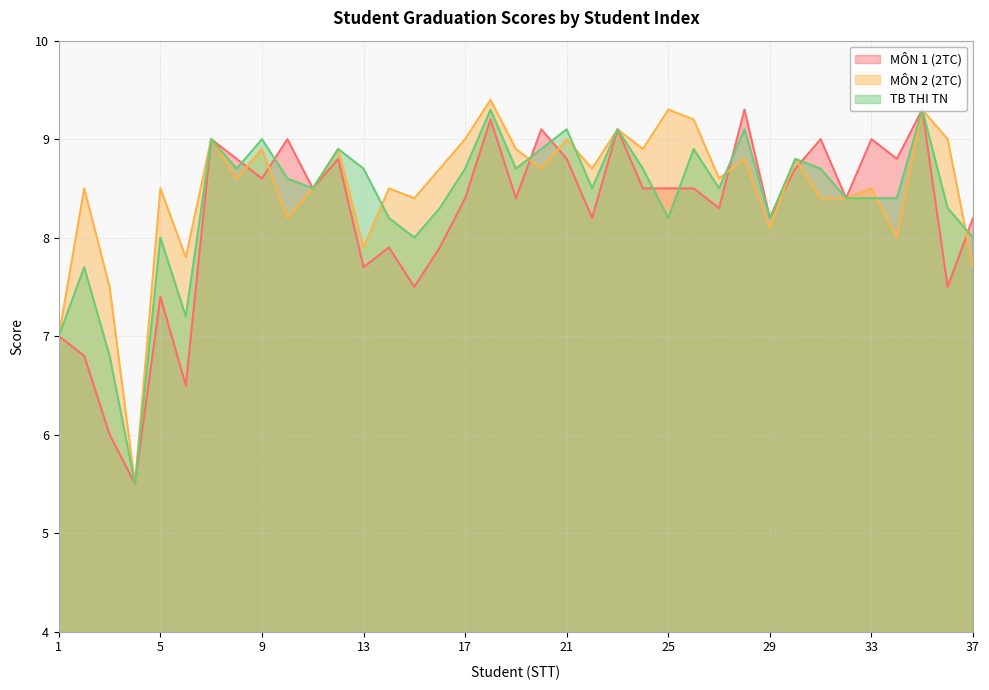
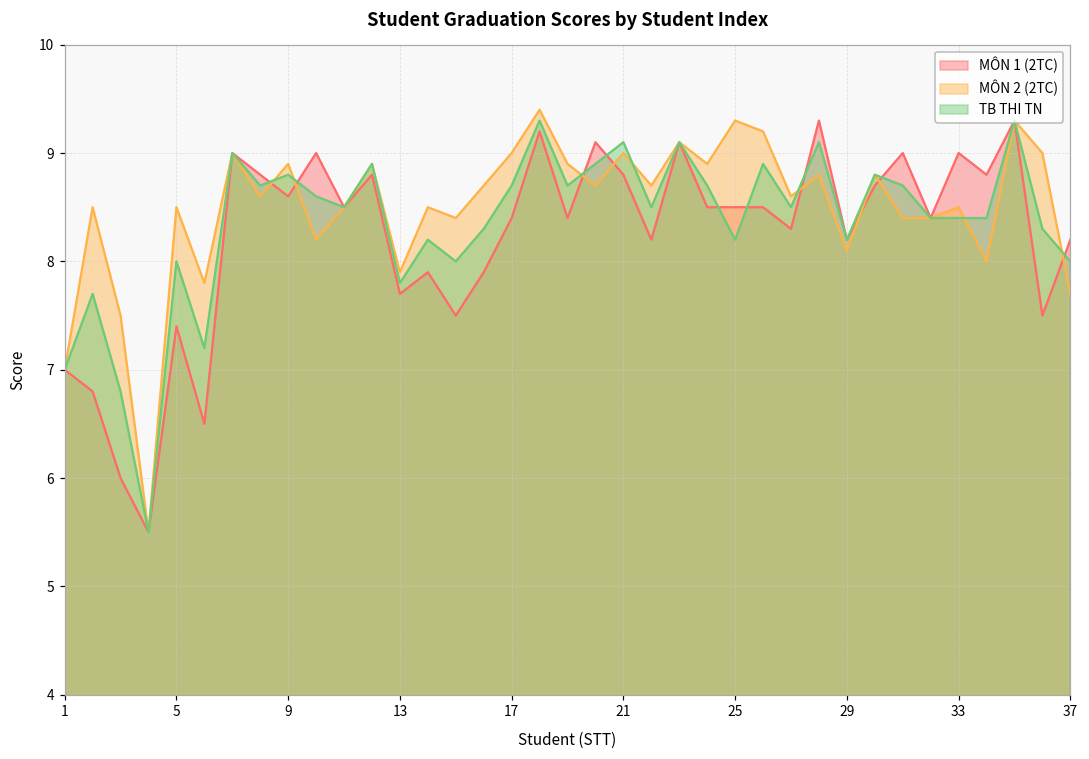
TB THI TN, 9: 9.0 -> 8.8
TB THI TN, 13: 8.7 -> 7.8
